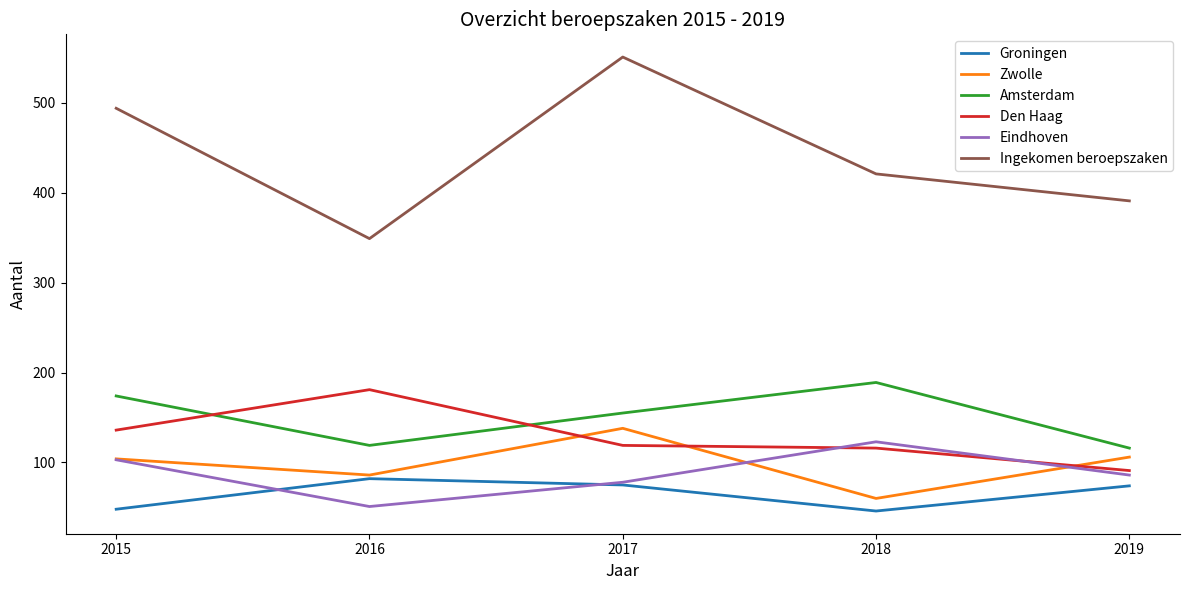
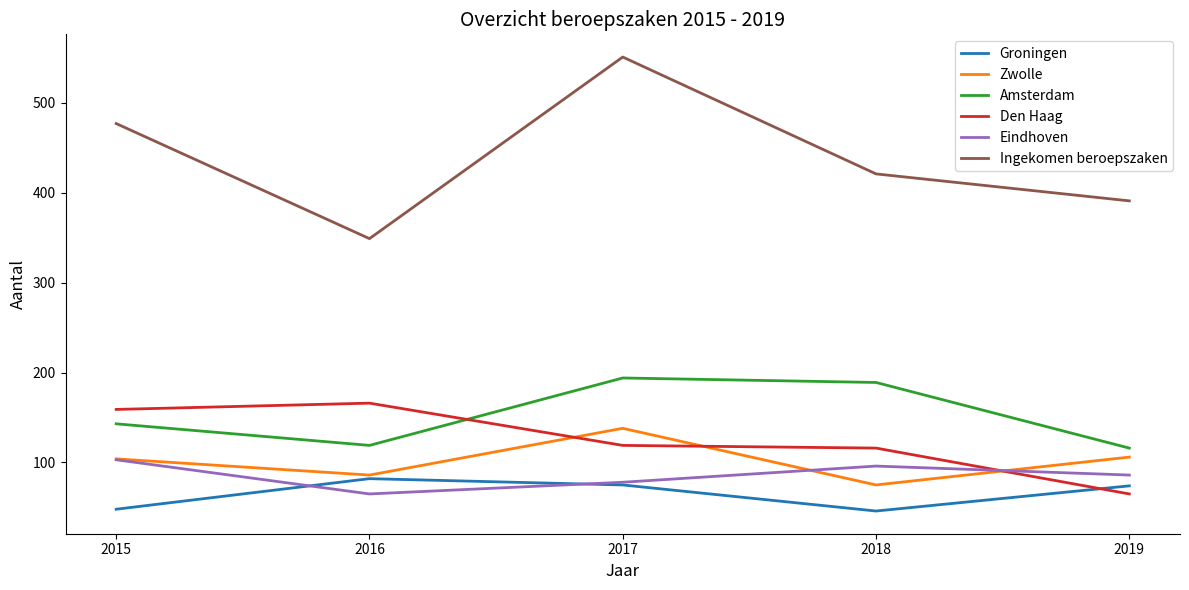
Amsterdam, 2015: 170 -> 140
Den Haag, 2015: 140 -> 160
Ingekomen beroepszaken, 2015: 490 -> 480
Den Haag, 2016: 180 -> 170
Eindhoven, 2016: 50 -> 70
Amsterdam, 2017: 160 -> 190
Zwolle, 2018: 60 -> 80
Eindhoven, 2018: 120 -> 100
Den Haag, 2019: 90 -> 70
